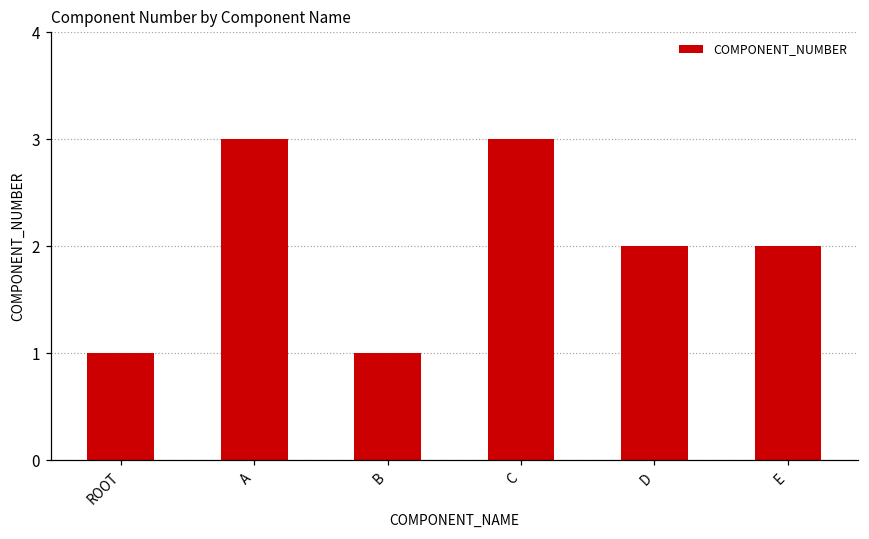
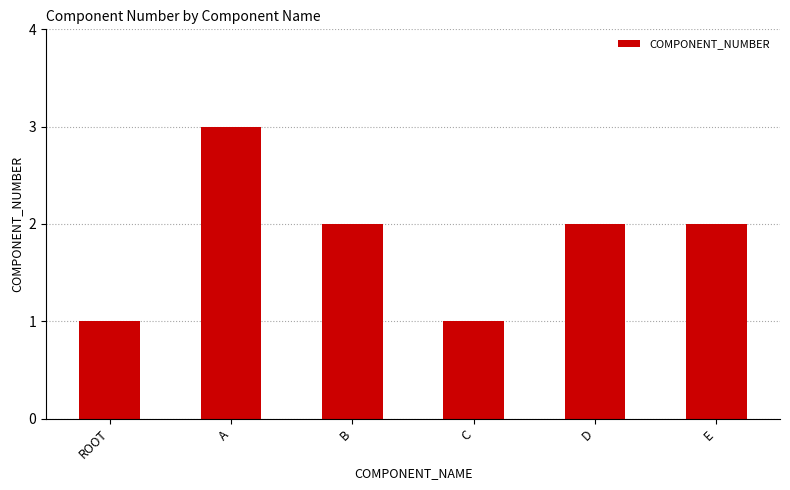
B: 1 -> 2
C: 3 -> 1
